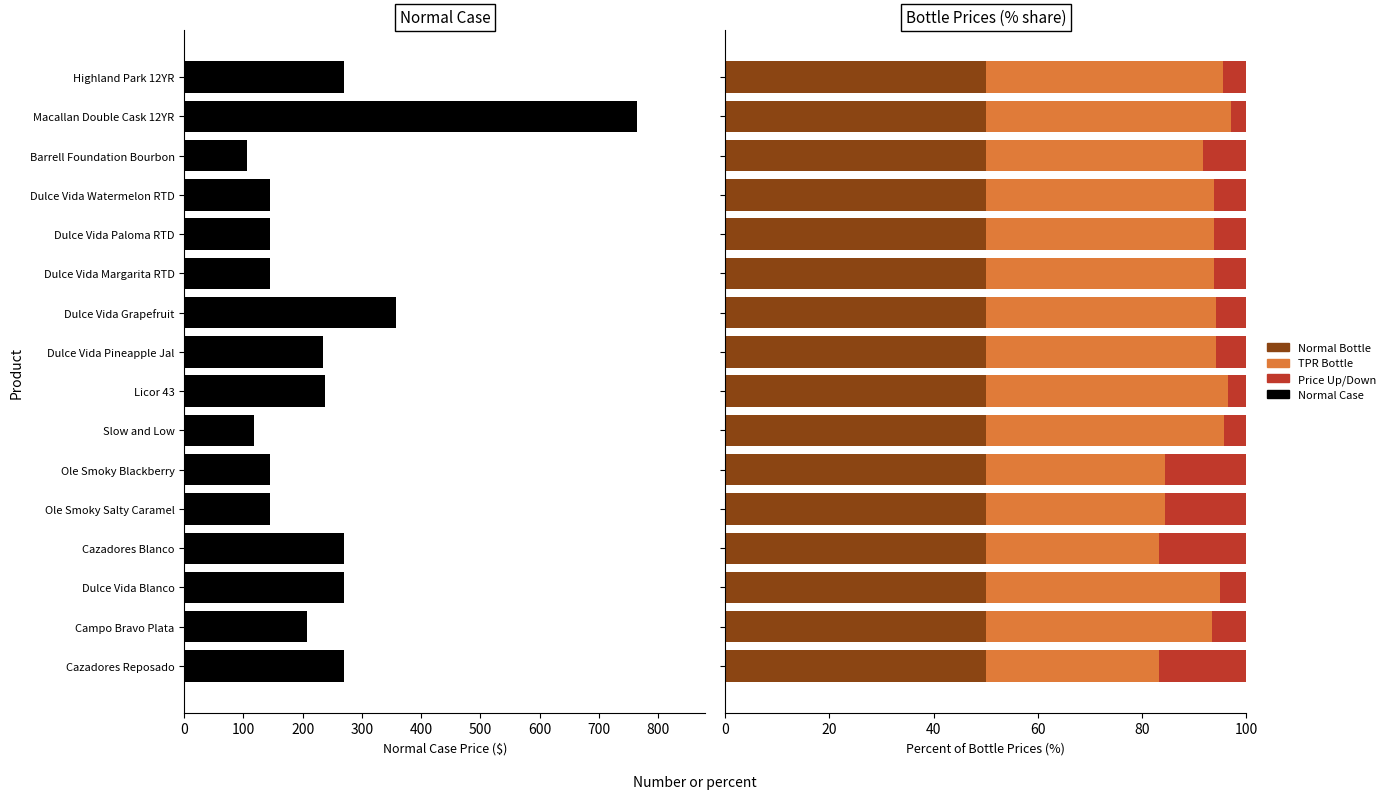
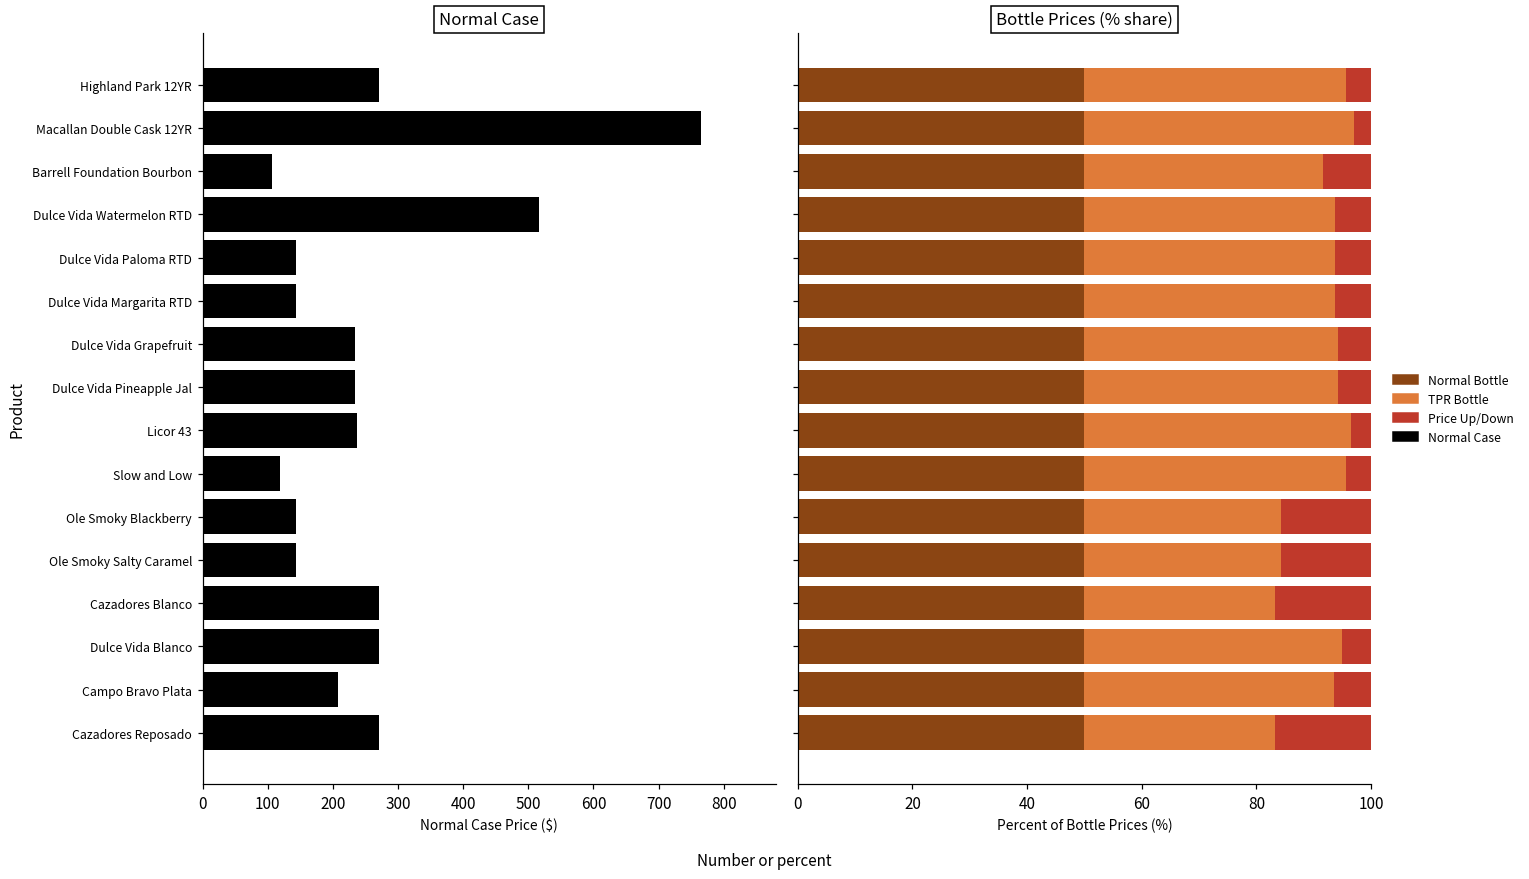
Normal Case, Dulce Vida Watermelon RTD: 140 -> 520
Normal Case, Dulce Vida Grapefruit: 360 -> 230
